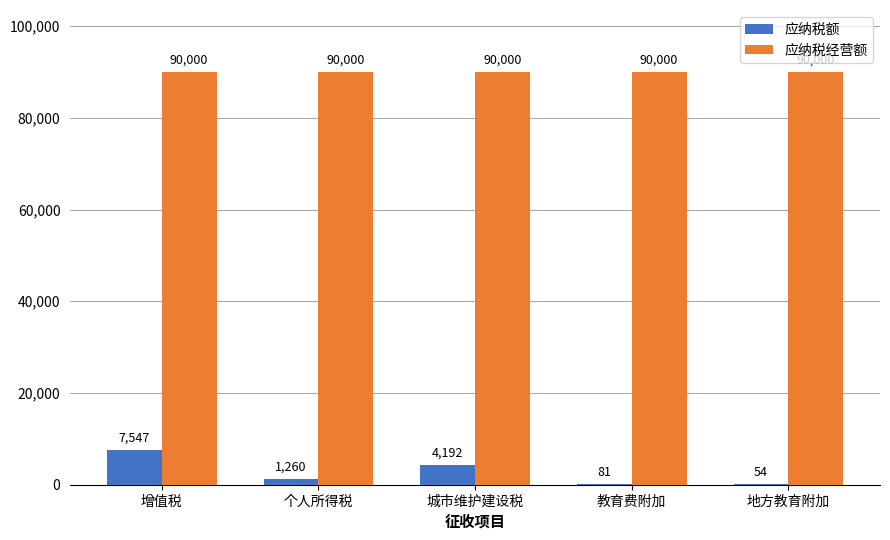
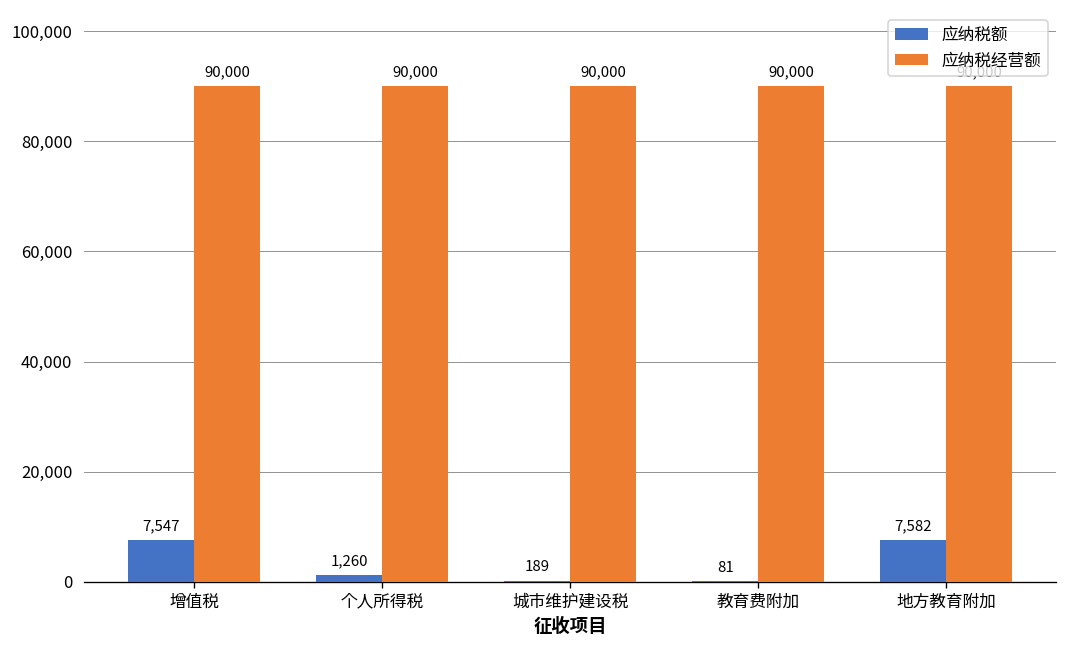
应纳税额, 城市维护建设税: 4,192 -> 189
应纳税额, 地方教育附加: 54 -> 7,582
